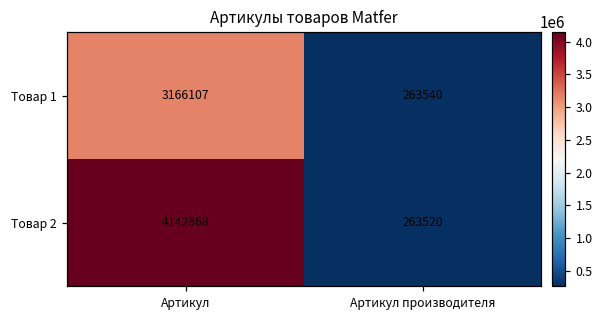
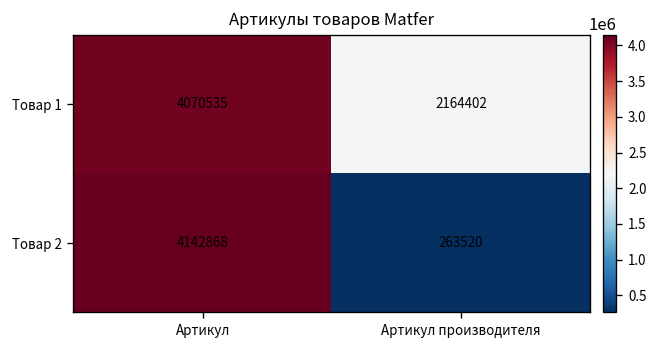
Товар 1, Артикул: 3166107 -> 4070535
Товар 1, Артикул производителя: 263540 -> 2164402
